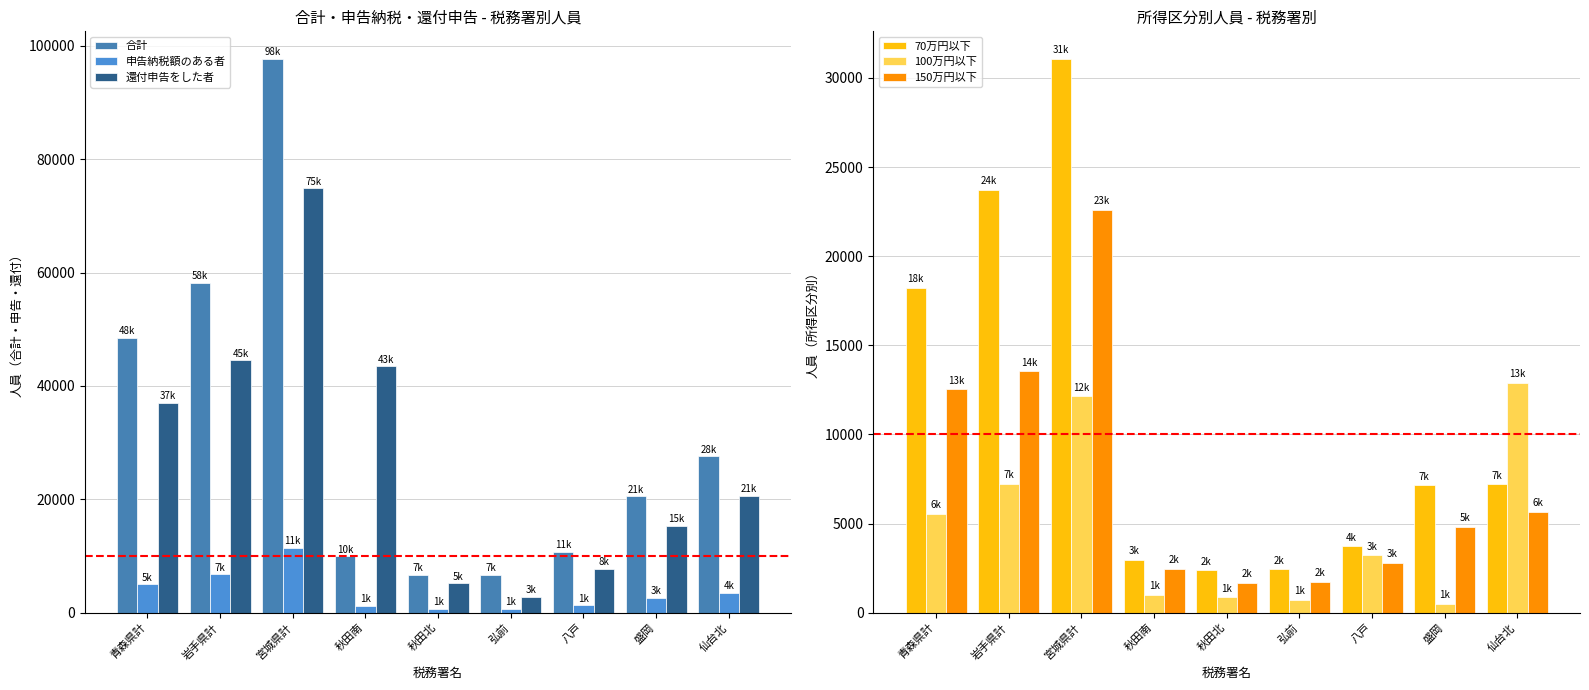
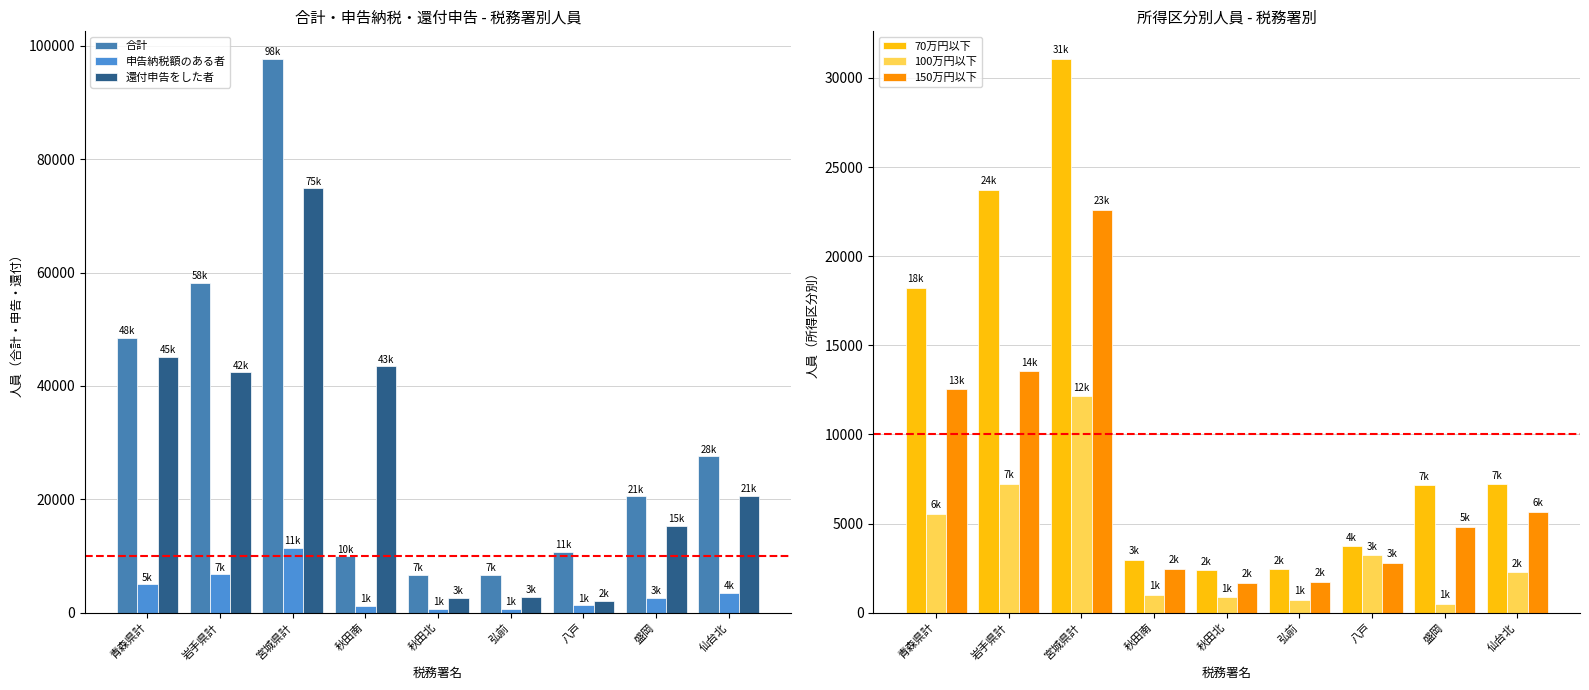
合計・申告納税・還付申告 - 税務署別人員, 還付申告をした者, 青森県計: 37k -> 45k
合計・申告納税・還付申告 - 税務署別人員, 還付申告をした者, 岩手県計: 45k -> 42k
合計・申告納税・還付申告 - 税務署別人員, 還付申告をした者, 秋田北: 5k -> 3k
合計・申告納税・還付申告 - 税務署別人員, 還付申告をした者, 八戸: 8k -> 2k
所得区分別人員 - 税務署別, 100万円以下, 仙台北: 13k -> 2k
